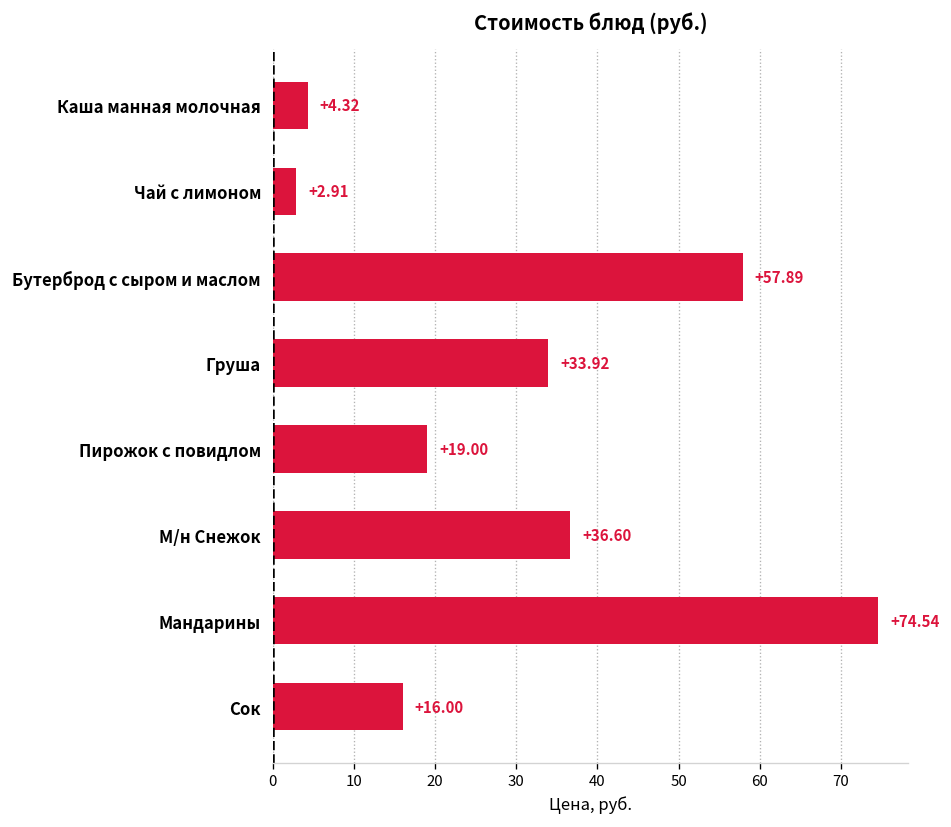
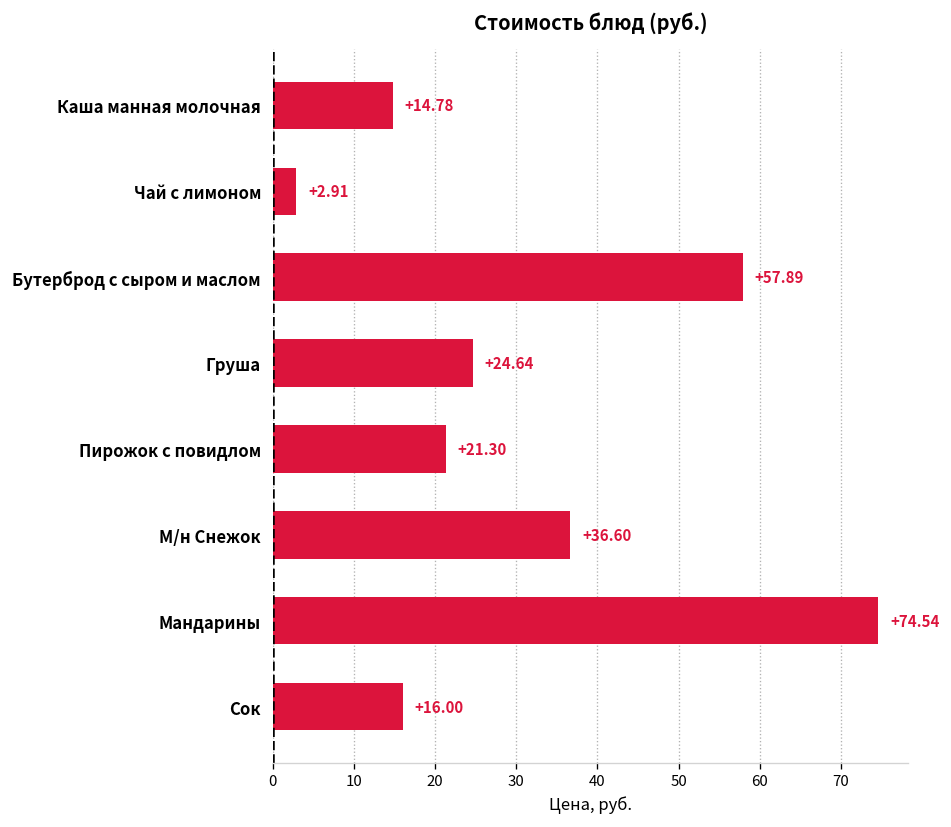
Каша манная молочная: +4.32 -> +14.78
Груша: +33.92 -> +24.64
Пирожок с повидлом: +19.00 -> +21.30
